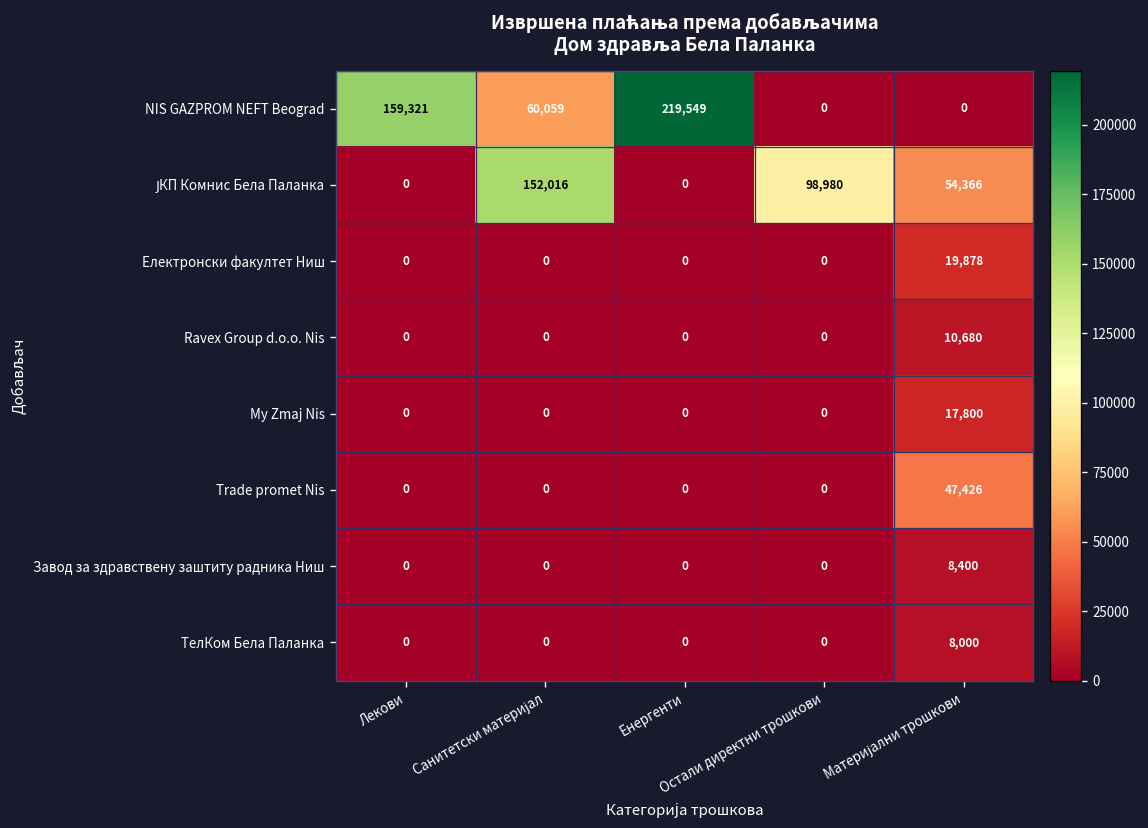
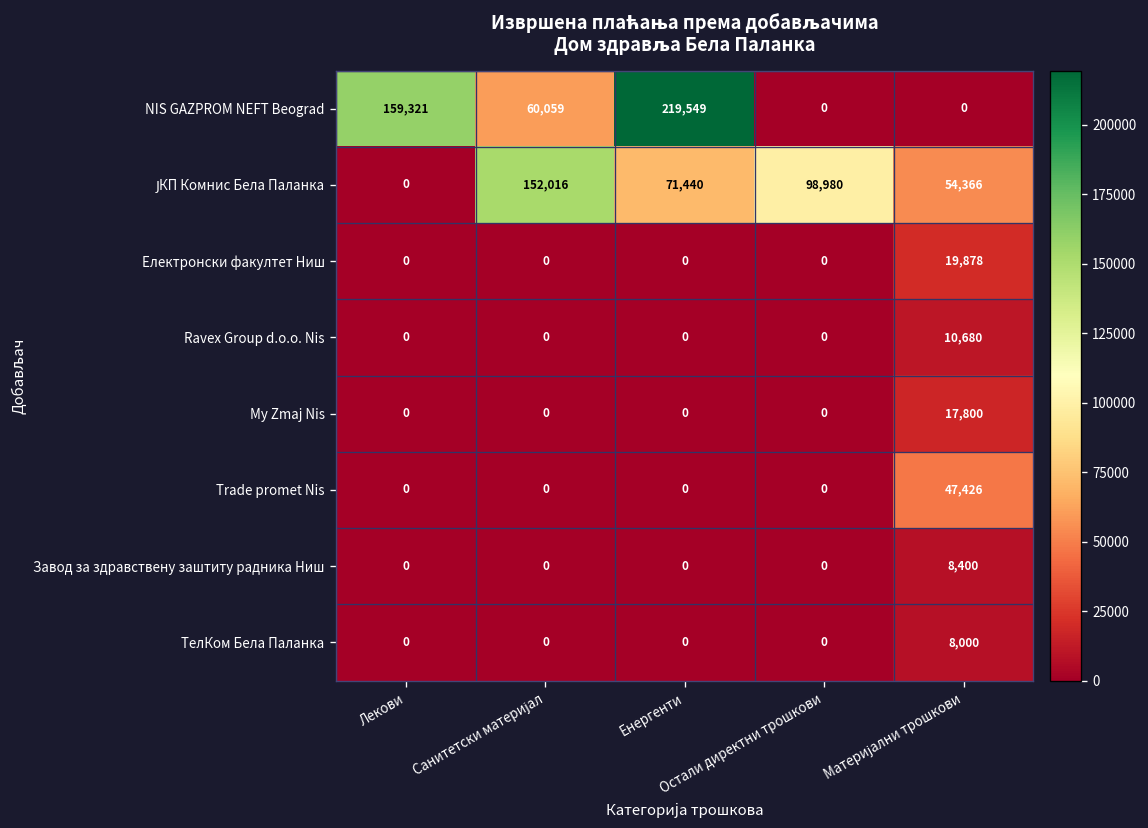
ЈКП Комнис Бела Паланка, Енергенти: 0 -> 71,440
